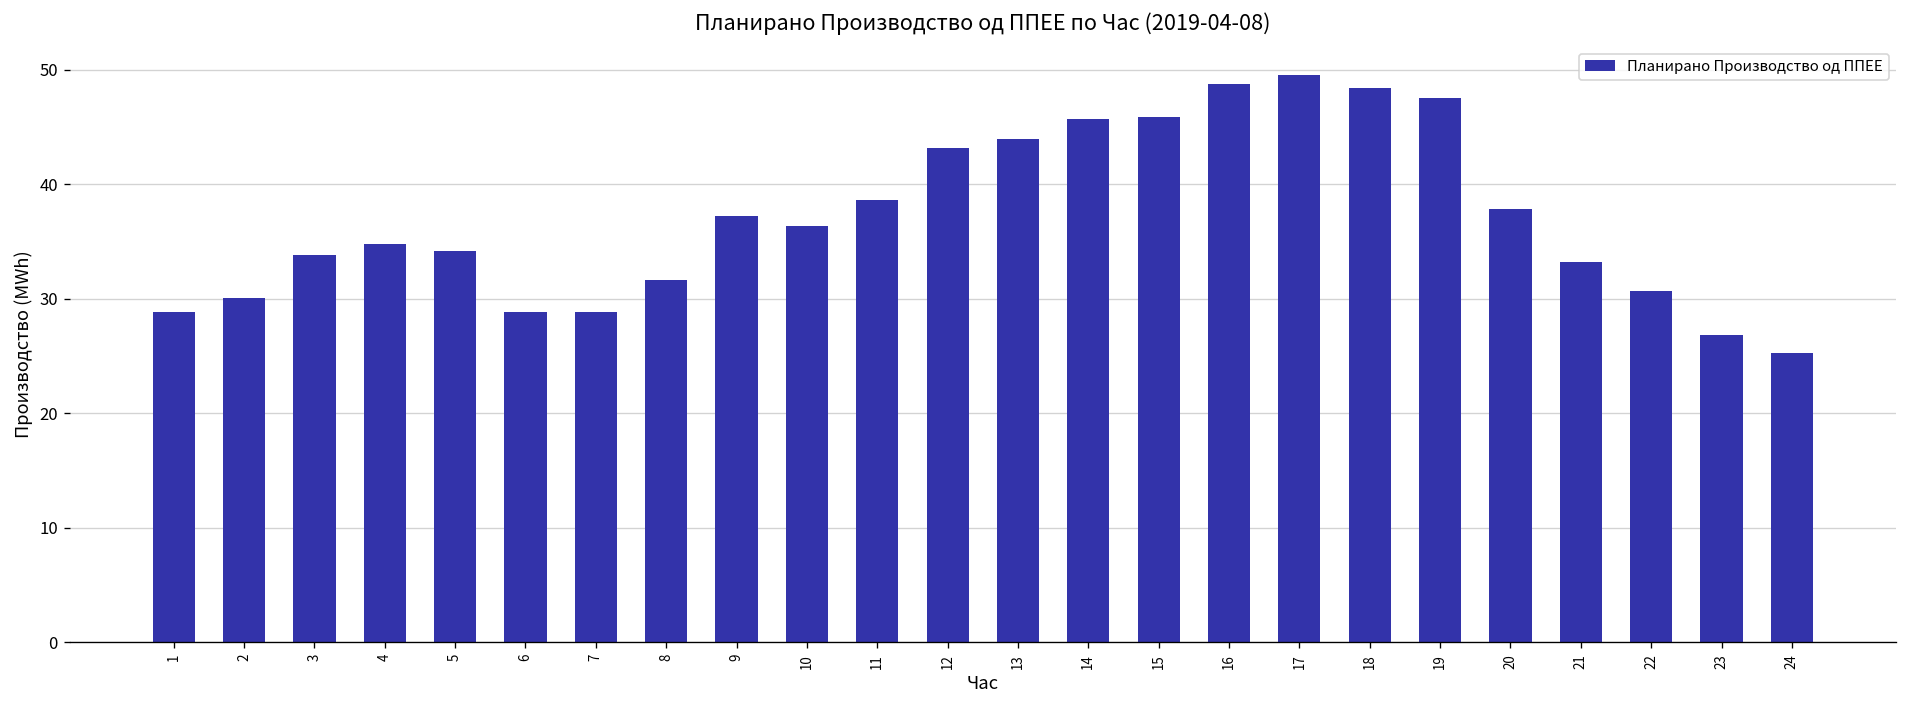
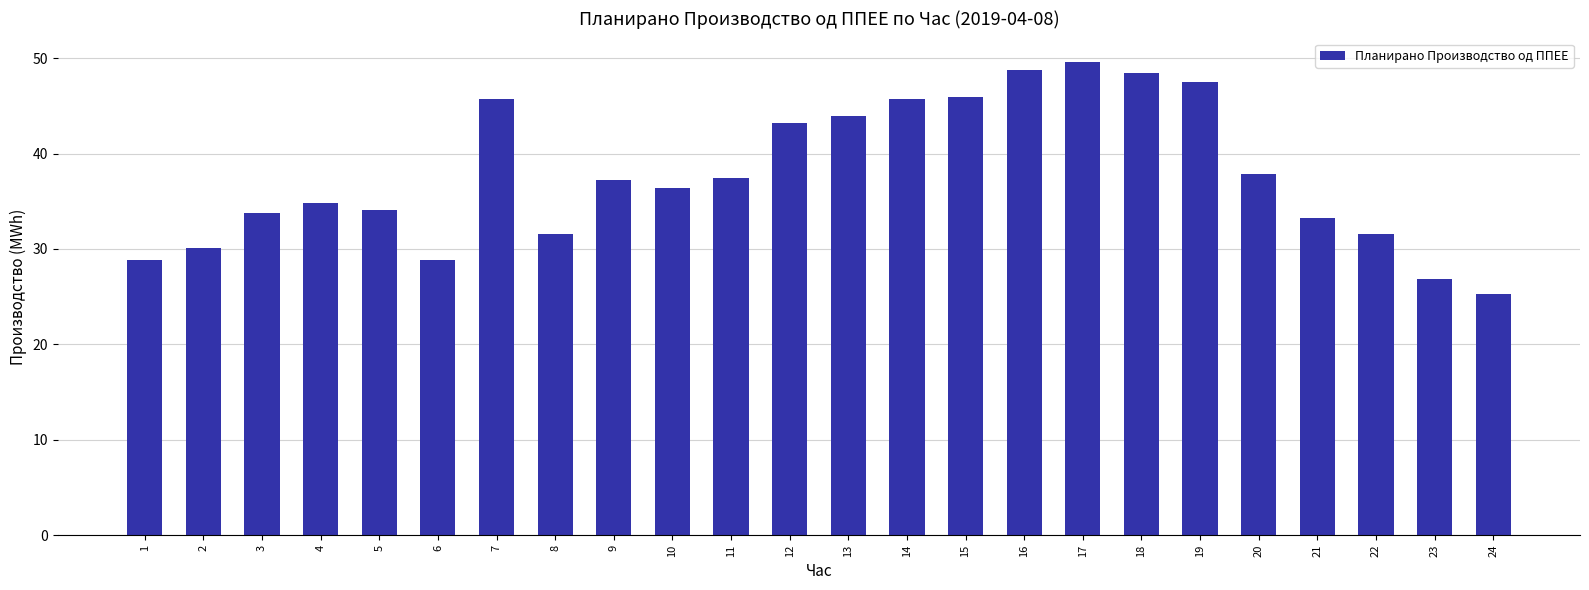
7: 29 -> 46
11: 39 -> 37
22: 31 -> 32
